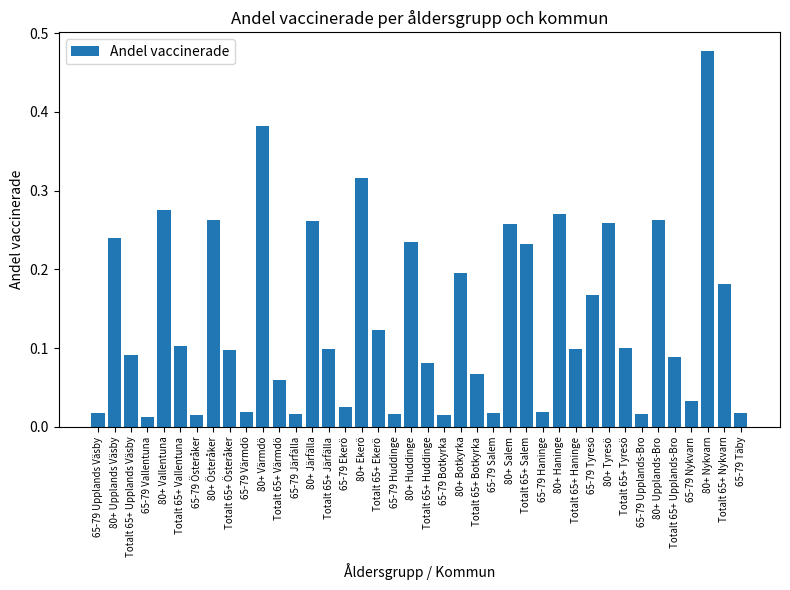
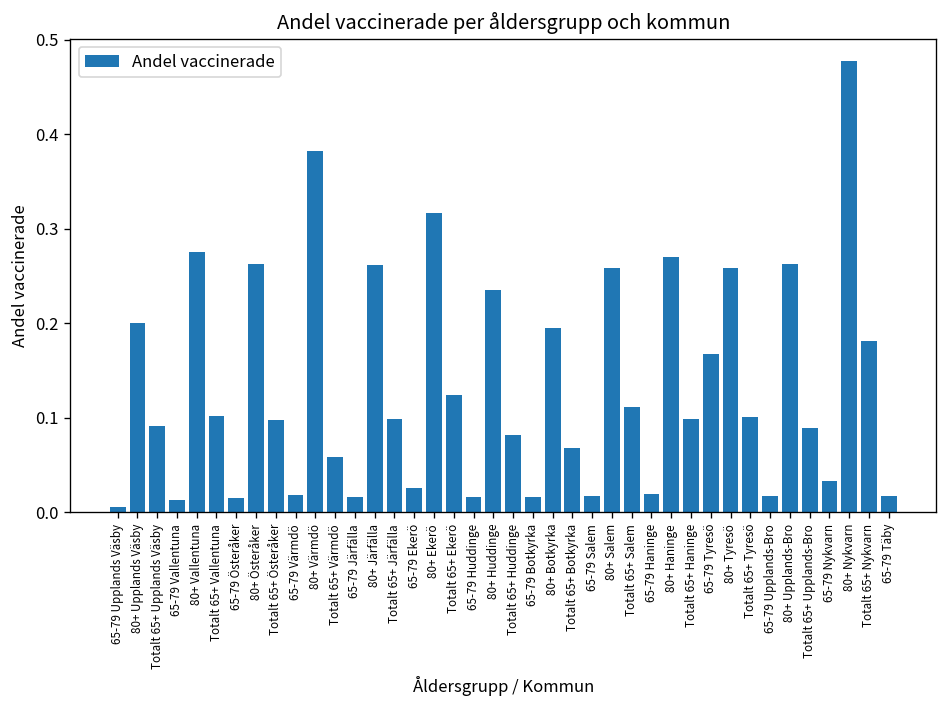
65-79 Upplands Väsby: 0.02 -> 0.01
80+ Upplands Väsby: 0.24 -> 0.20
Totalt 65+ Salem: 0.23 -> 0.11
